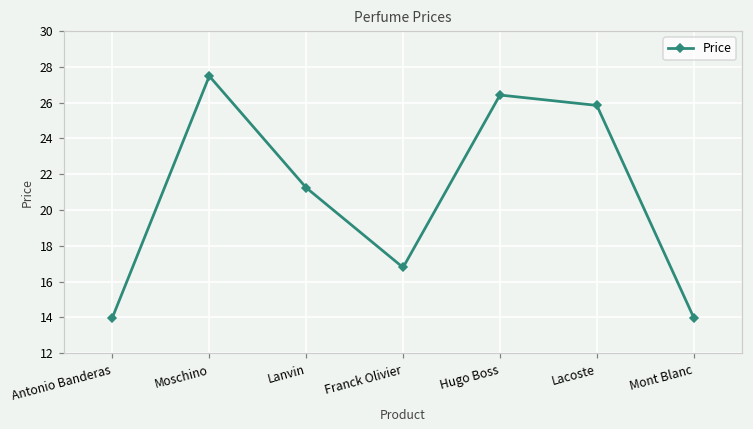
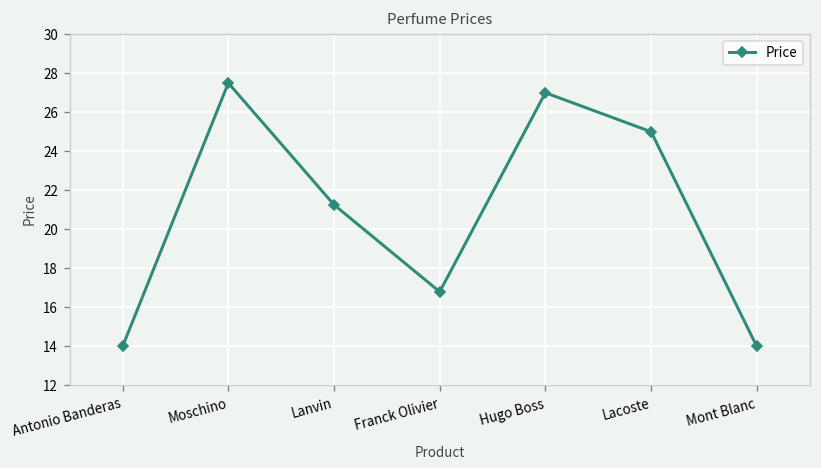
Hugo Boss: 26.4 -> 27.0
Lacoste: 25.9 -> 25.0
